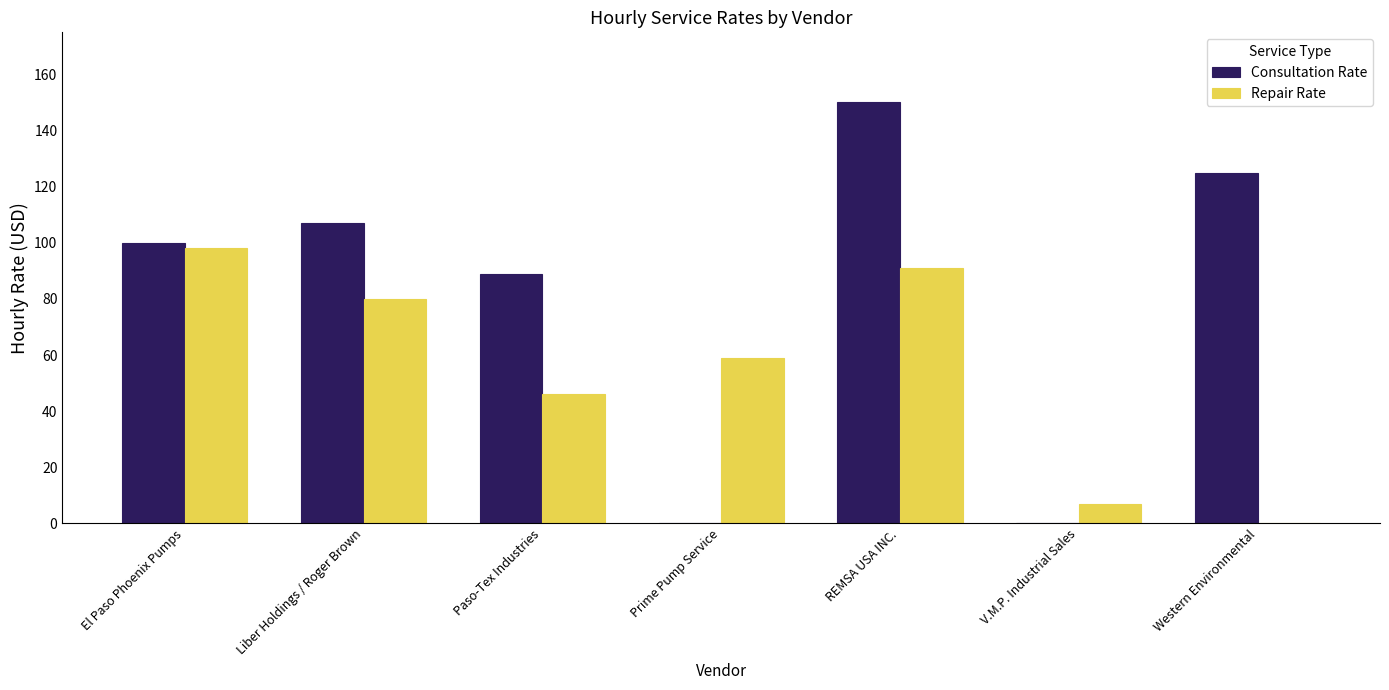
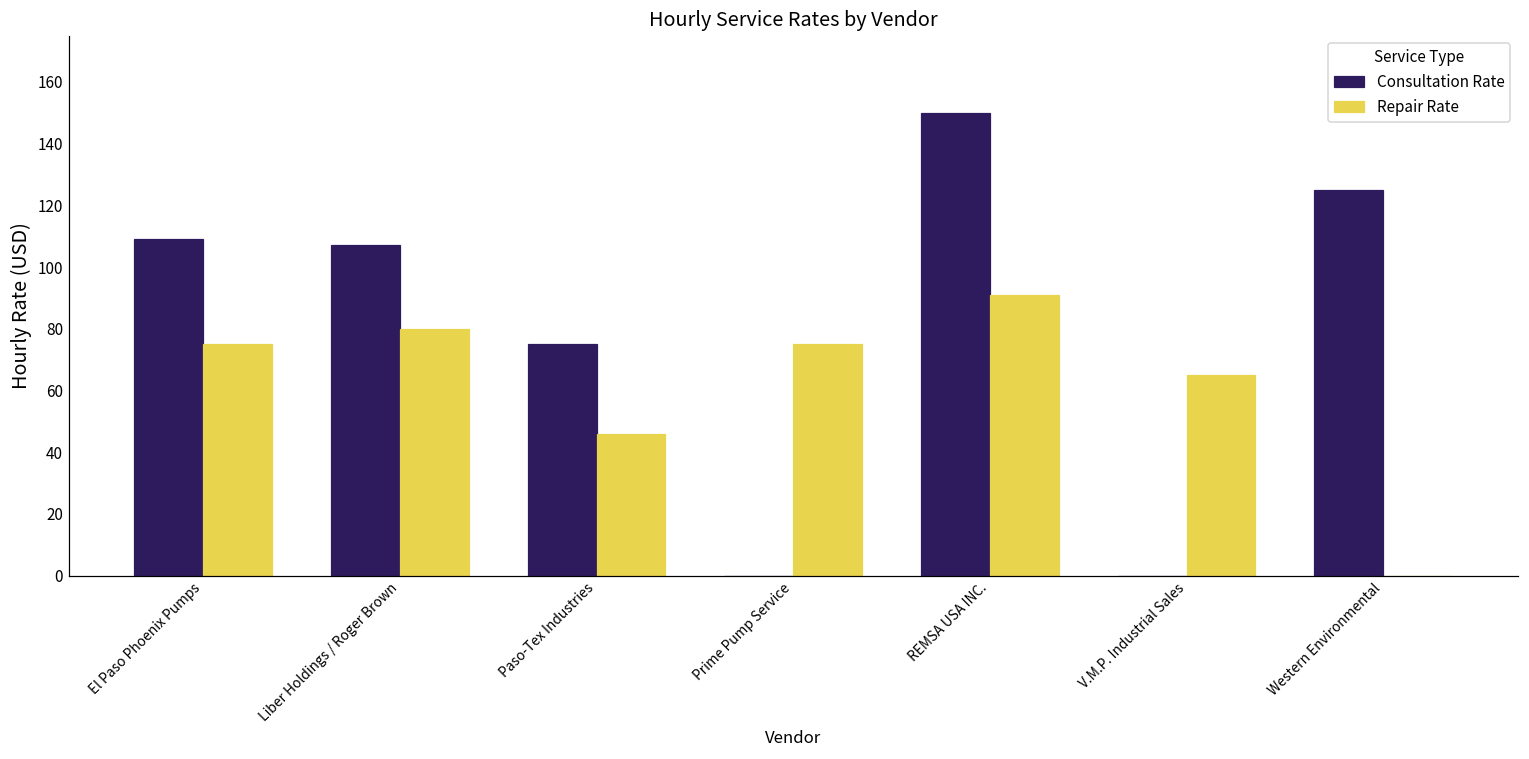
Consultation Rate, El Paso Phoenix Pumps: 100 -> 109
Repair Rate, El Paso Phoenix Pumps: 98 -> 75
Consultation Rate, Paso-Tex Industries: 89 -> 75
Repair Rate, Prime Pump Service: 59 -> 75
Repair Rate, V.M.P. Industrial Sales: 7 -> 65
